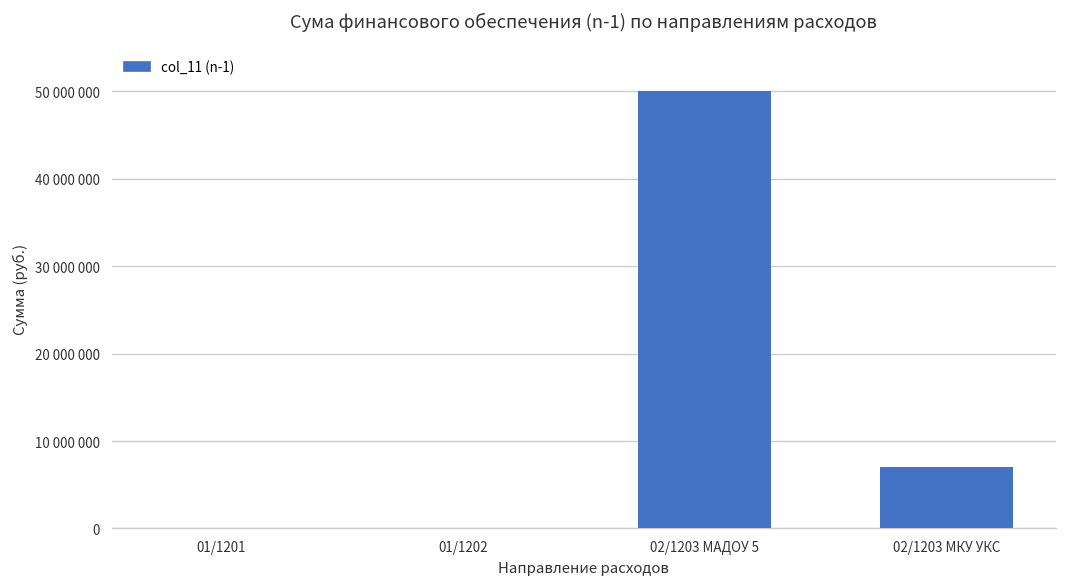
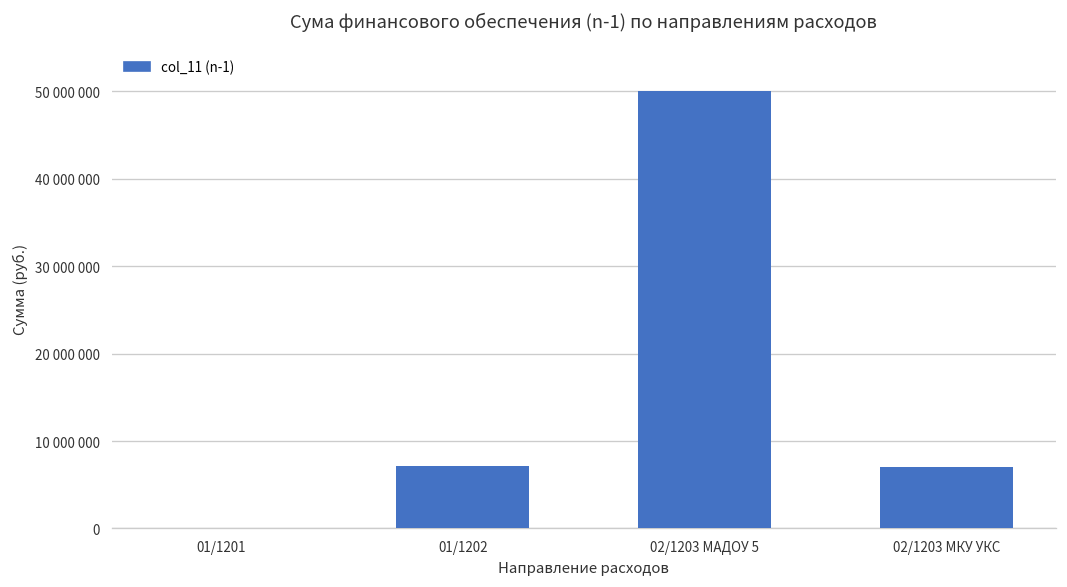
01/1202: 0 -> 7000000
